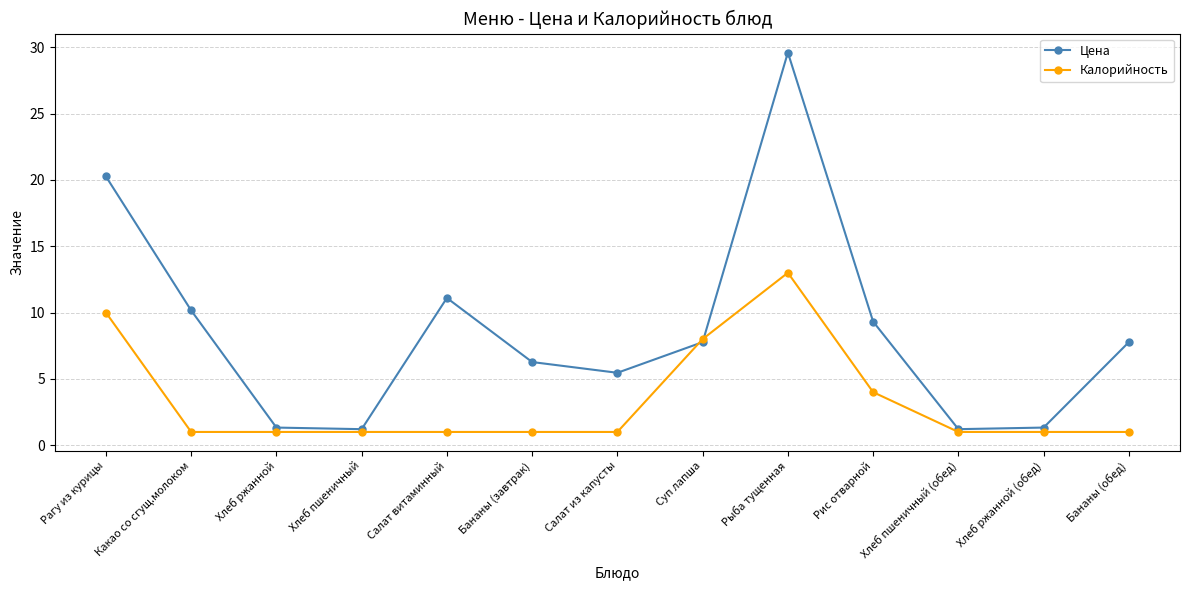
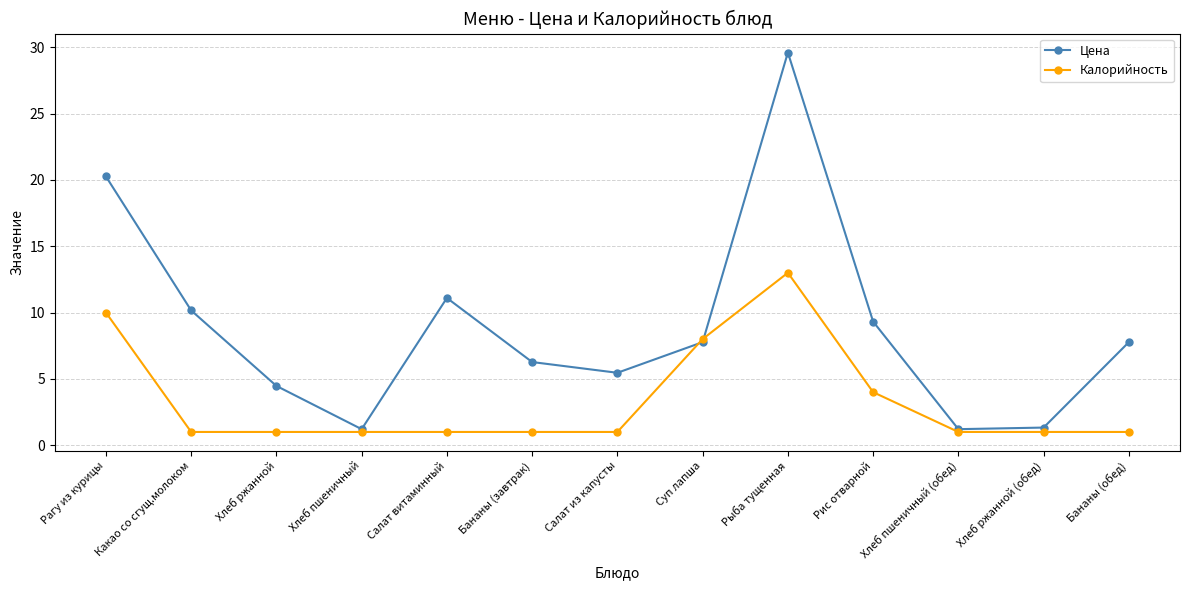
Цена, Хлеб ржанной: 1.3 -> 4.5
